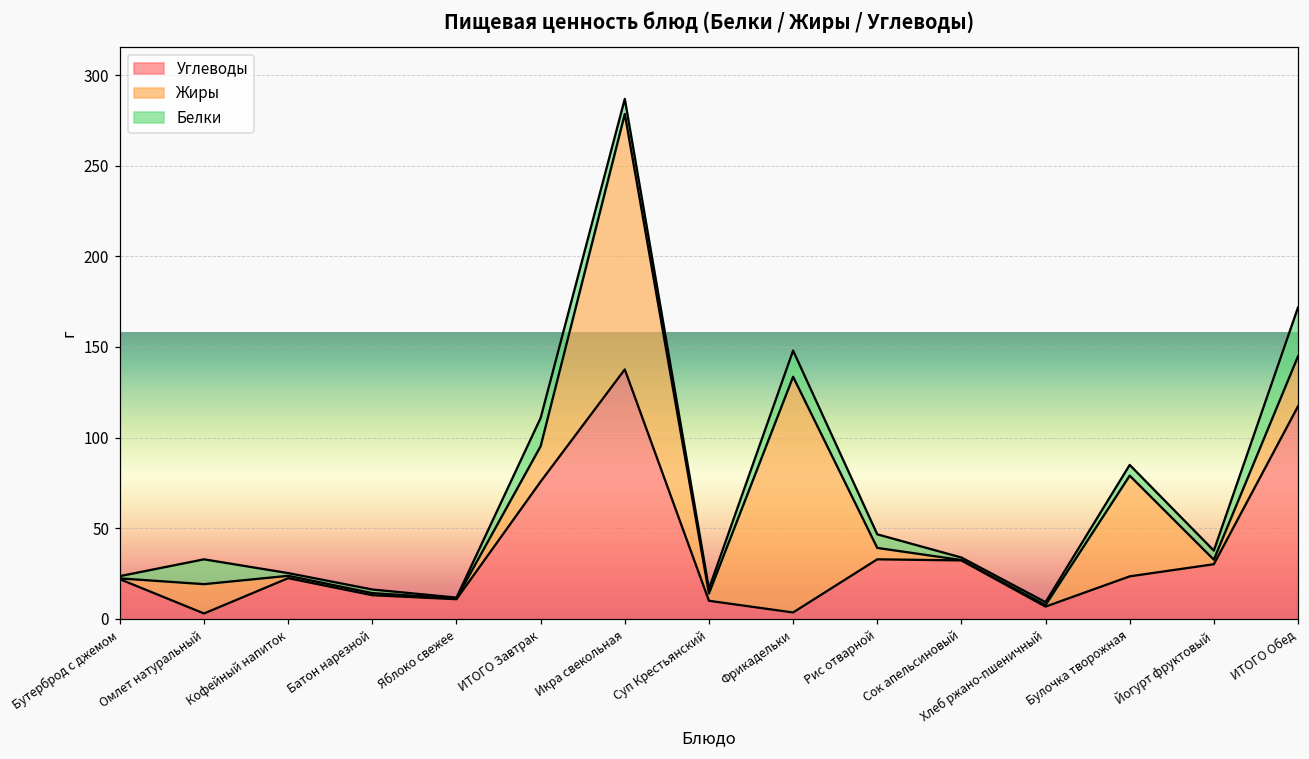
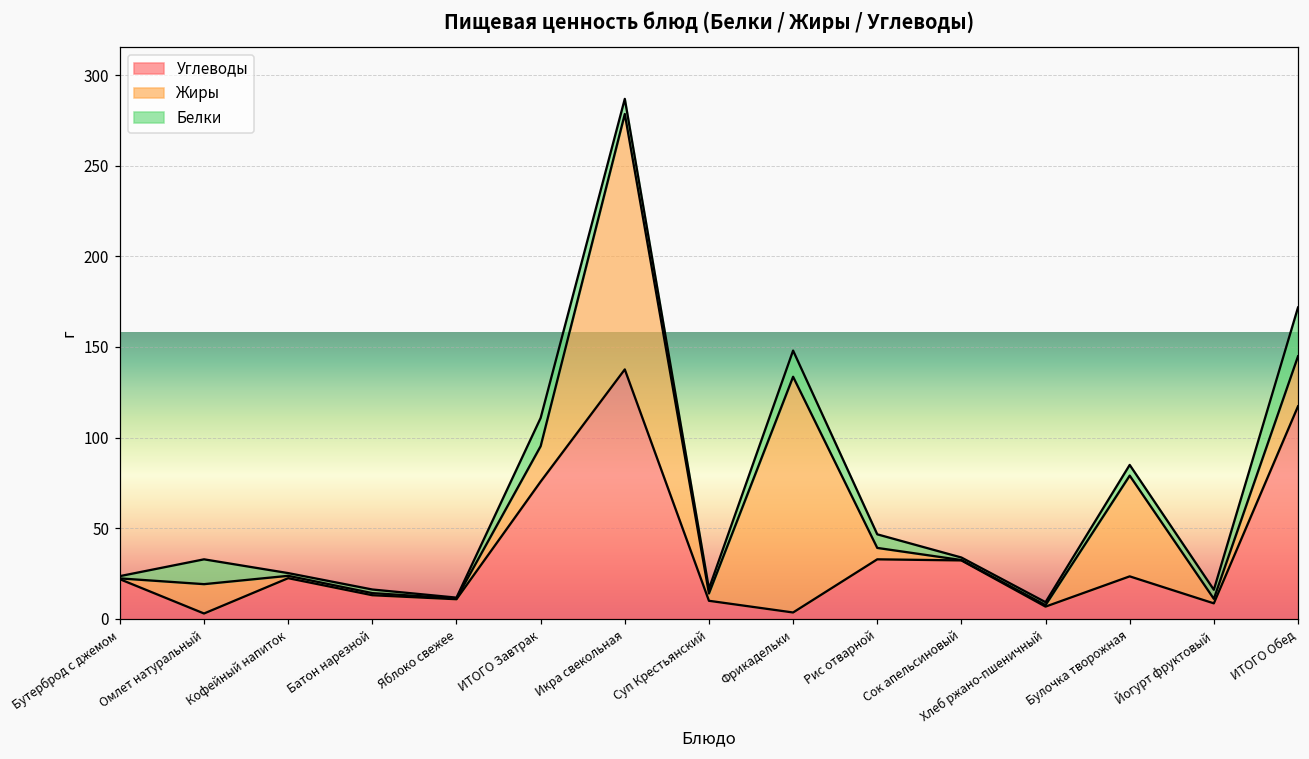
Углеводы, Йогурт фруктовый: 30 -> 9
